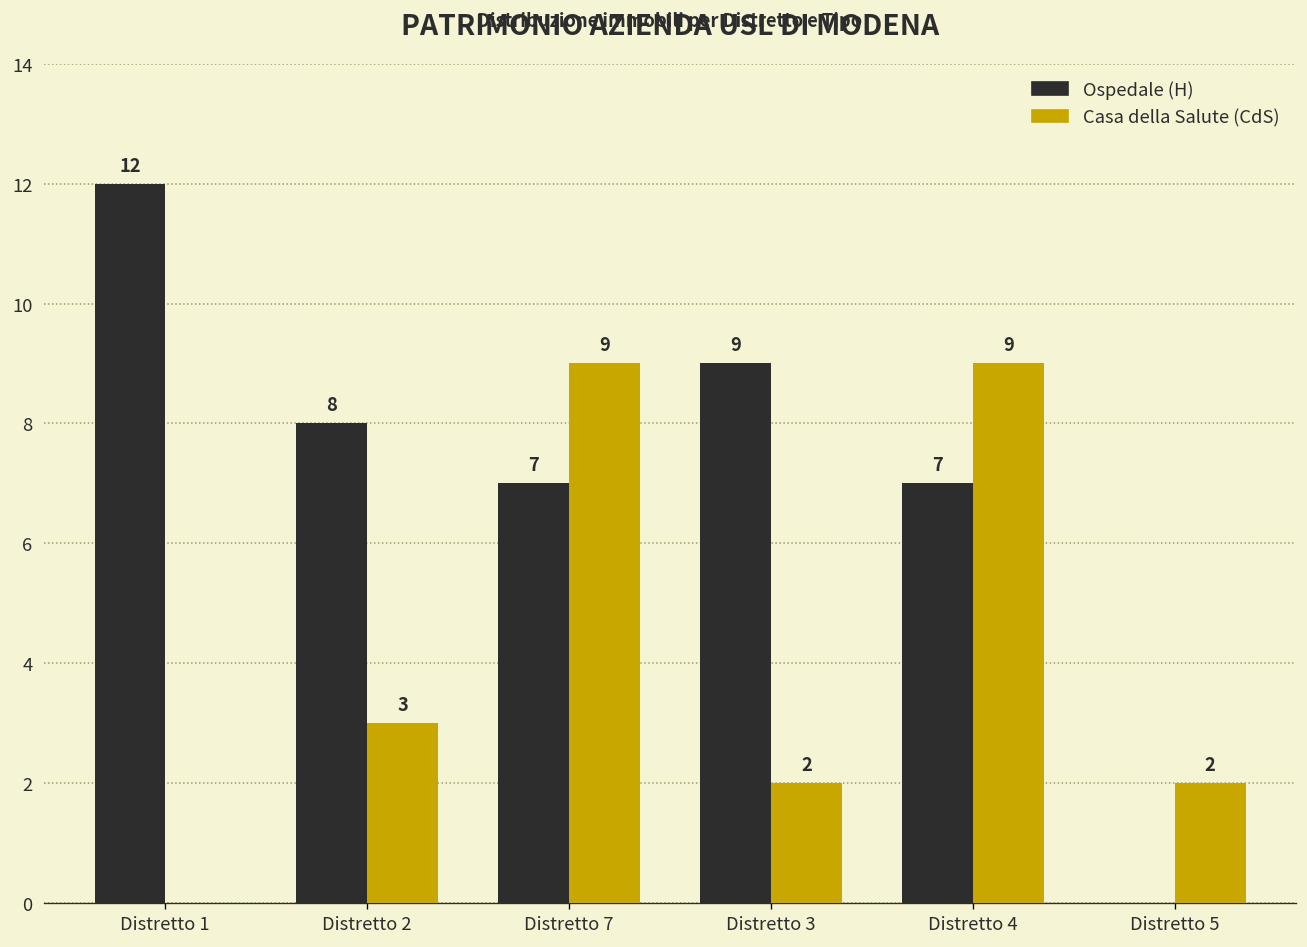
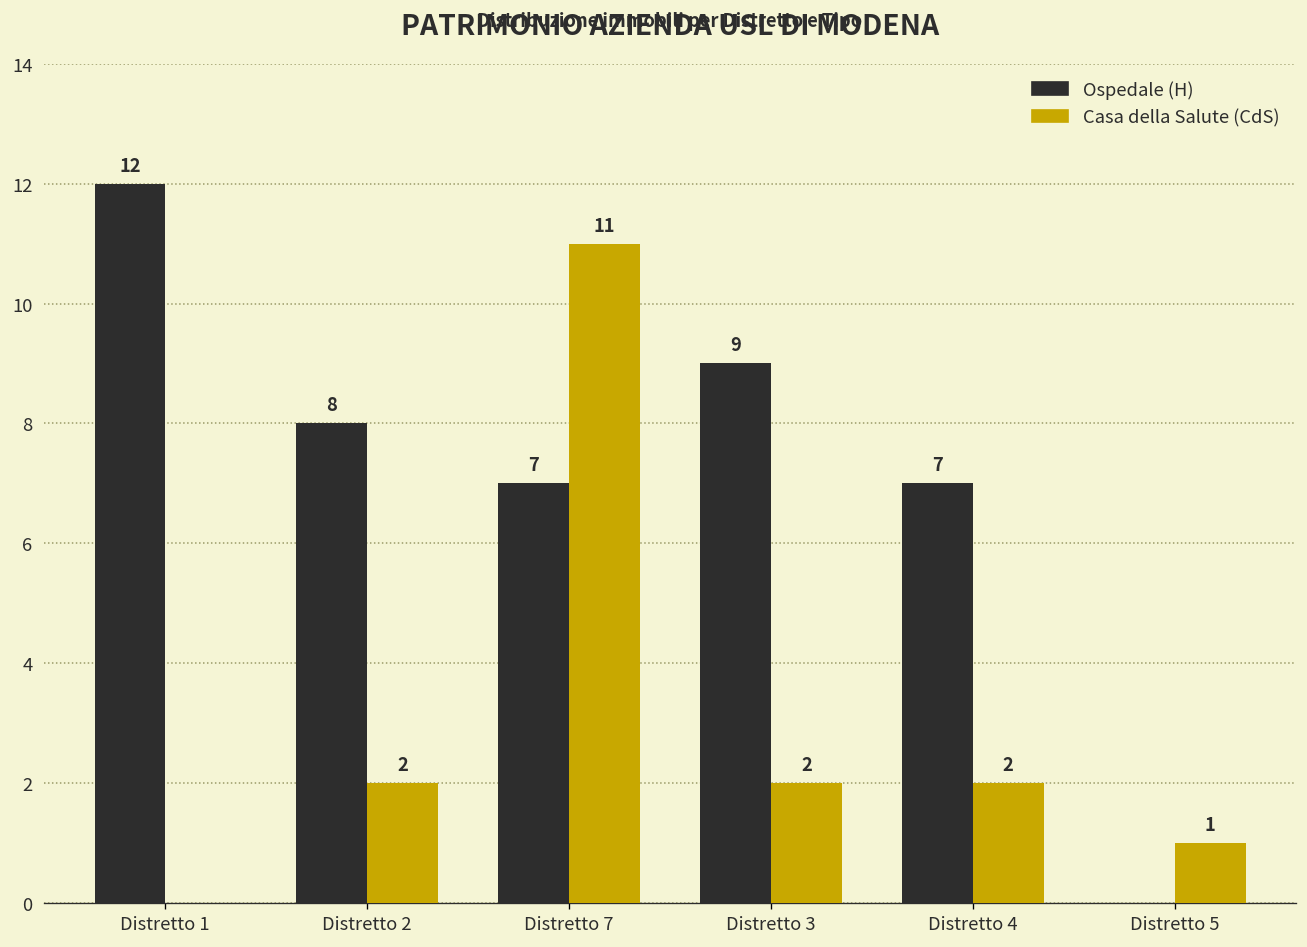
Casa della Salute (CdS), Distretto 2: 3 -> 2
Casa della Salute (CdS), Distretto 7: 9 -> 11
Casa della Salute (CdS), Distretto 4: 9 -> 2
Casa della Salute (CdS), Distretto 5: 2 -> 1
